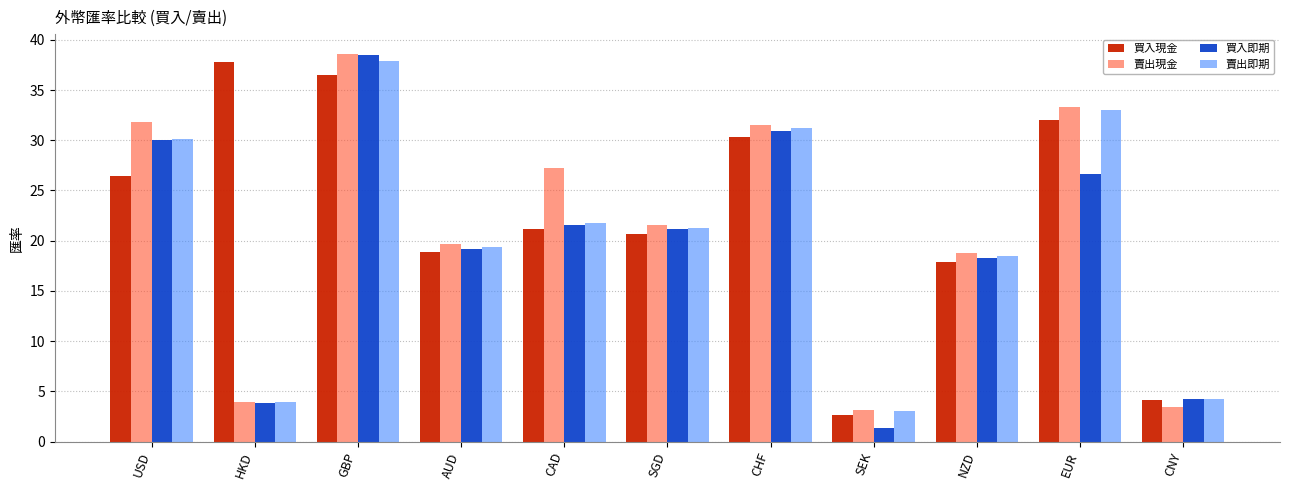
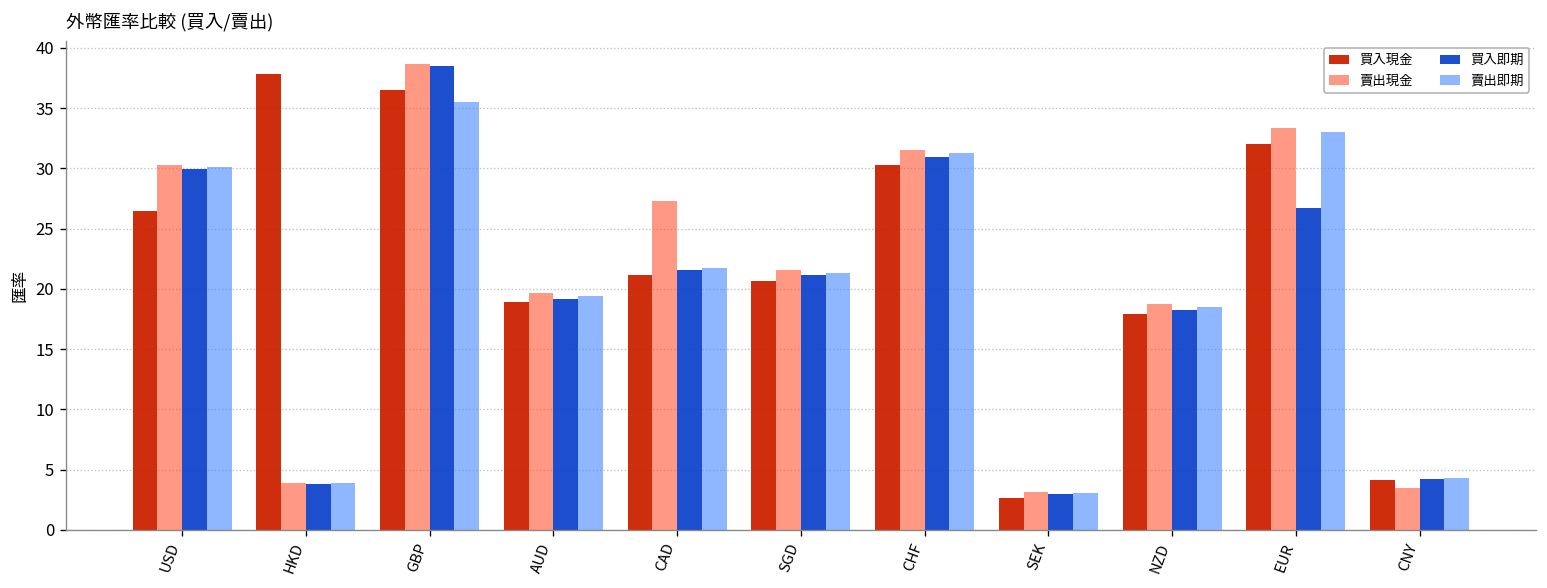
賣出現金, USD: 31.8 -> 30.3
賣出即期, GBP: 37.9 -> 35.5
買入即期, SEK: 1.4 -> 3.0
